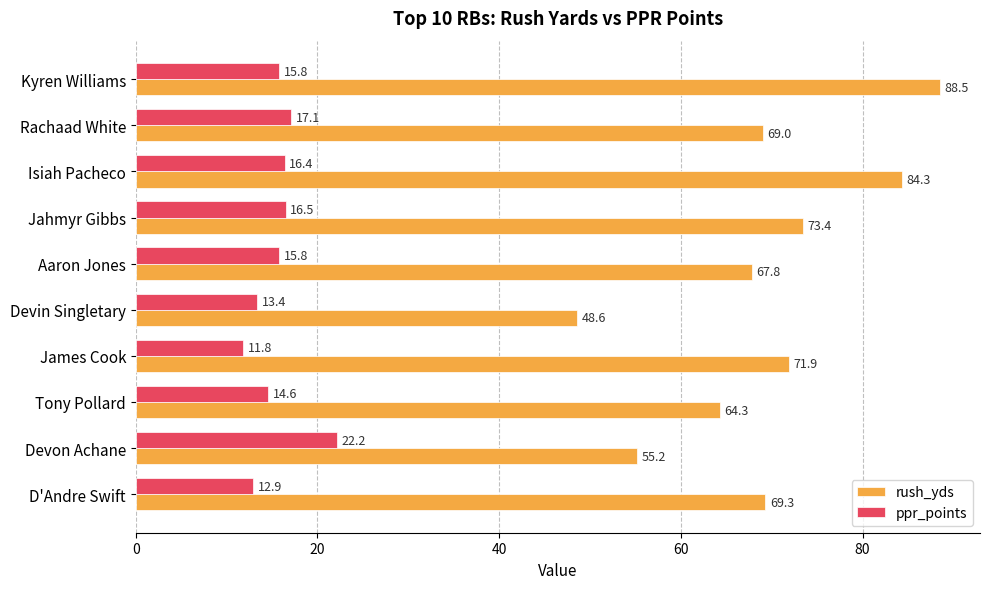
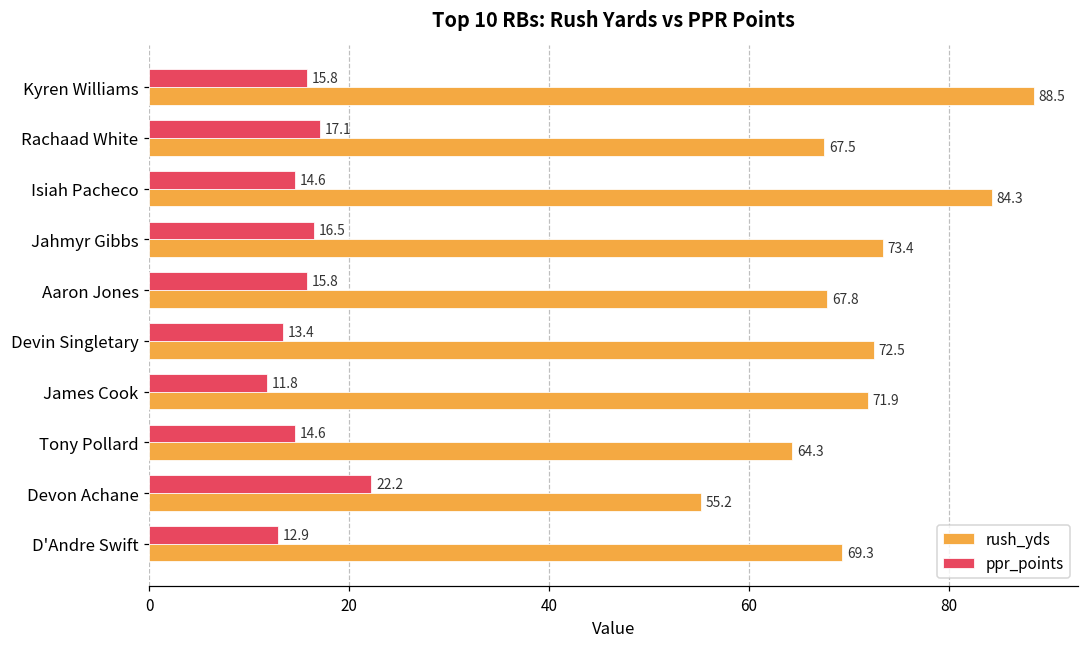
rush_yds, Rachaad White: 69.0 -> 67.5
ppr_points, Isiah Pacheco: 16.4 -> 14.6
rush_yds, Devin Singletary: 48.6 -> 72.5
